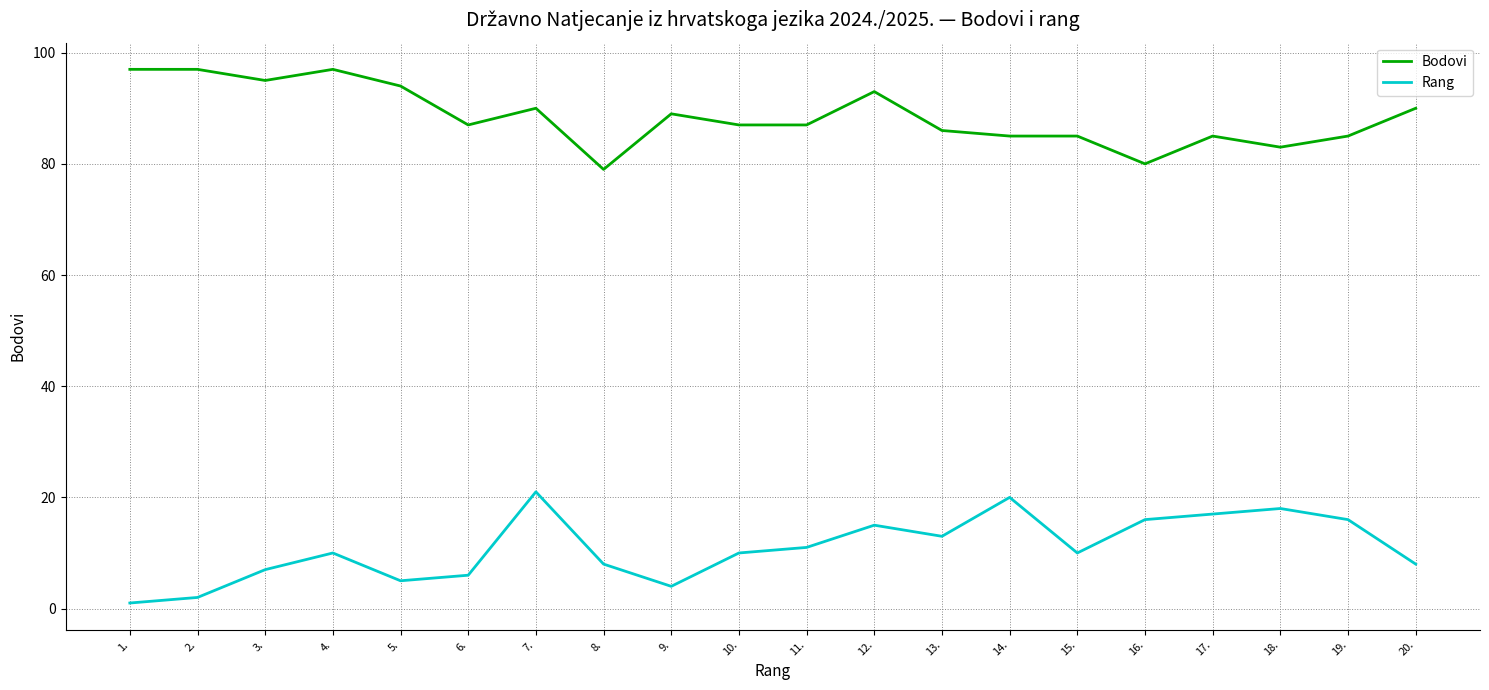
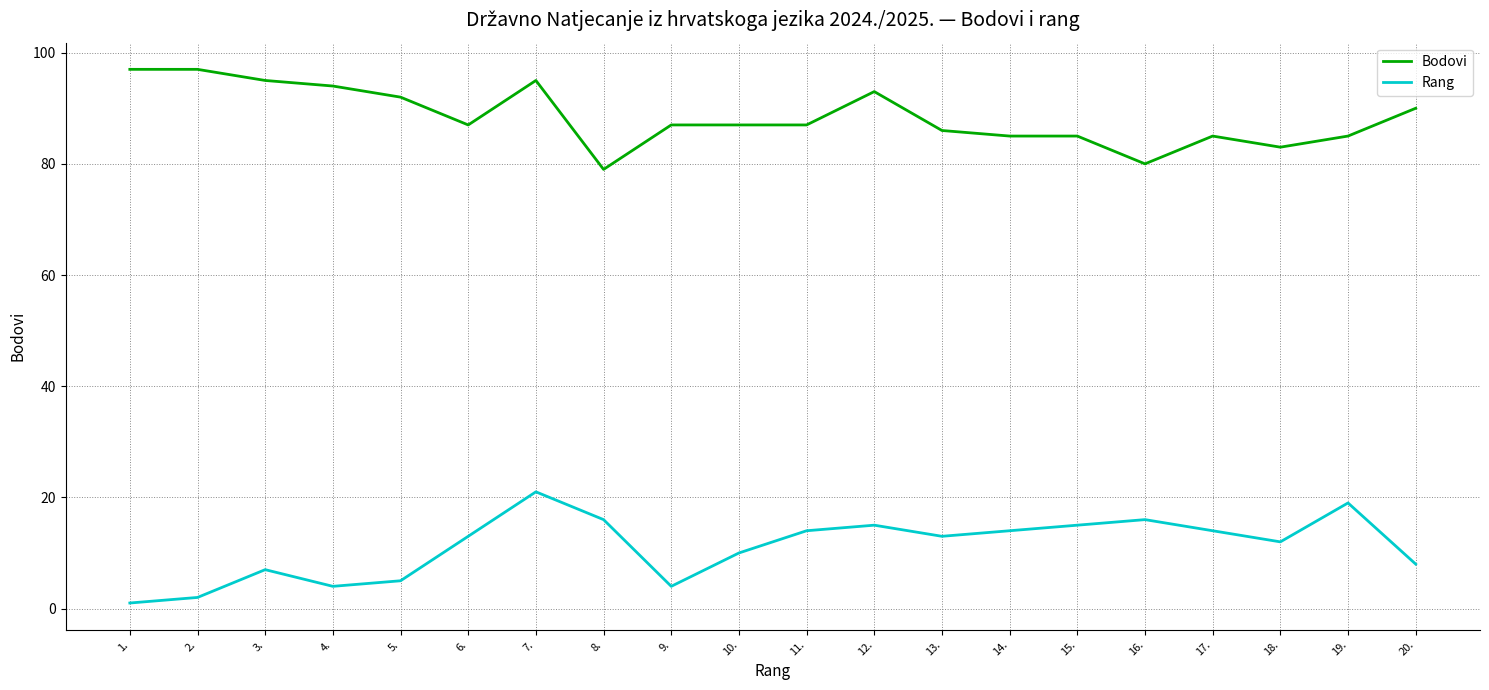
Bodovi, 4.: 97 -> 94
Rang, 4.: 10 -> 4
Bodovi, 5.: 94 -> 92
Rang, 6.: 6 -> 13
Bodovi, 7.: 90 -> 95
Rang, 8.: 8 -> 16
Bodovi, 9.: 89 -> 87
Rang, 11.: 11 -> 14
Rang, 14.: 20 -> 14
Rang, 15.: 10 -> 15
Rang, 17.: 17 -> 14
Rang, 18.: 18 -> 12
Rang, 19.: 16 -> 19
